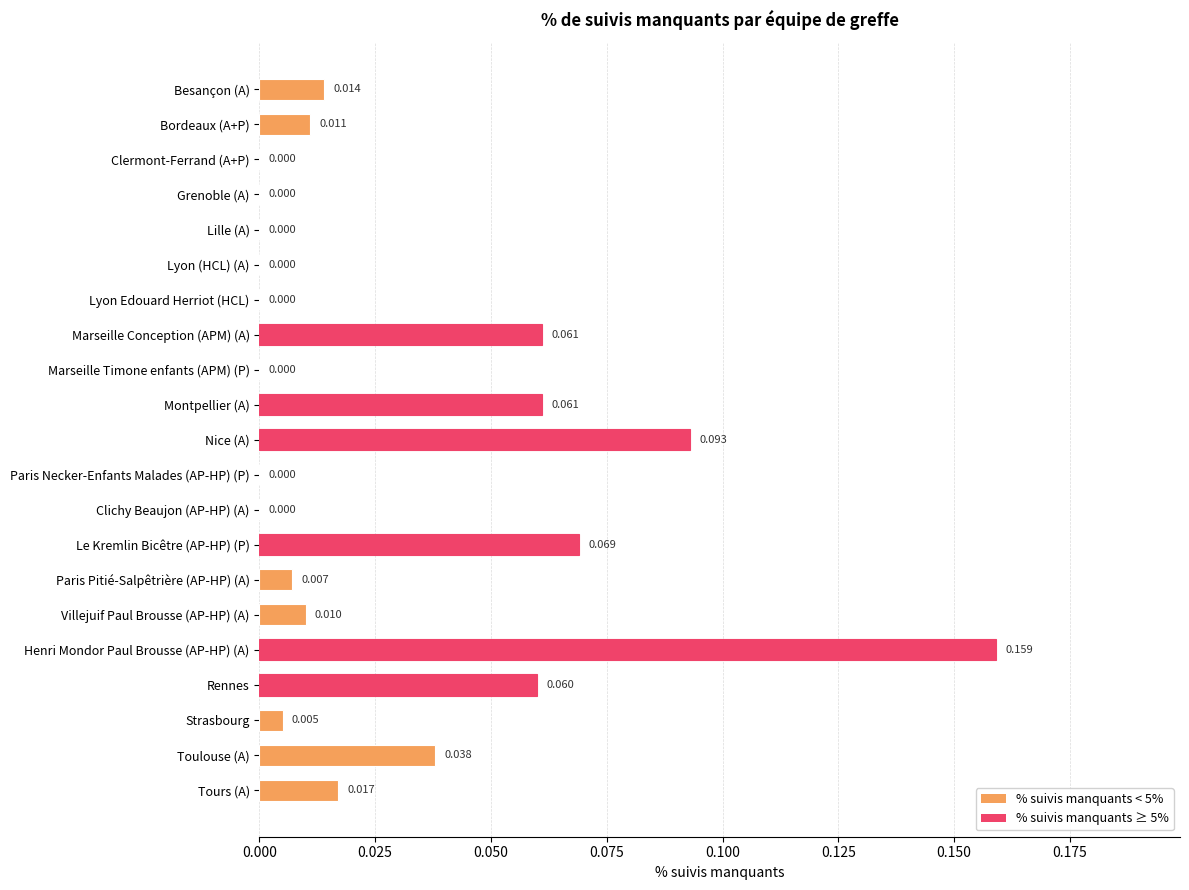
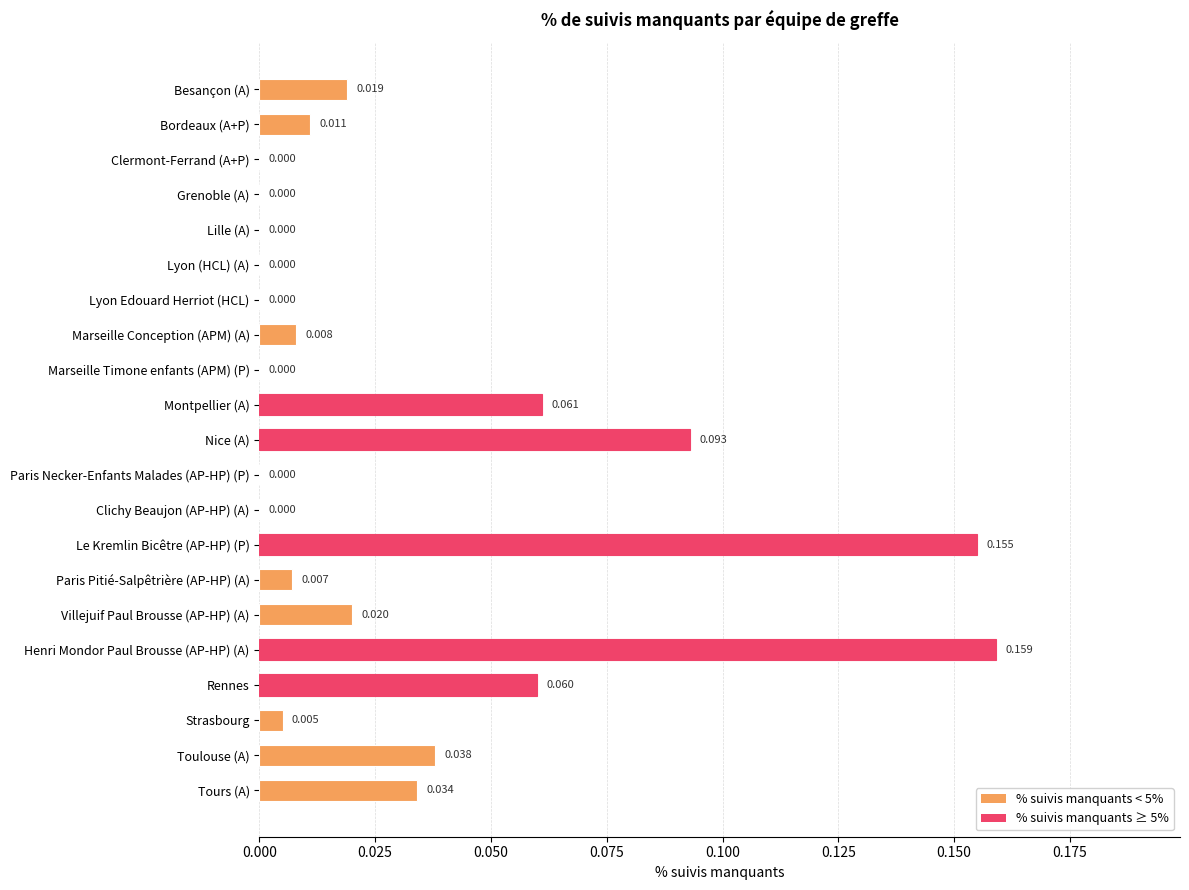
Besançon (A): 0.014 -> 0.019
Marseille Conception (APM) (A): 0.061 -> 0.008
Le Kremlin Bicêtre (AP-HP) (P): 0.069 -> 0.155
Villejuif Paul Brousse (AP-HP) (A): 0.010 -> 0.020
Tours (A): 0.017 -> 0.034
